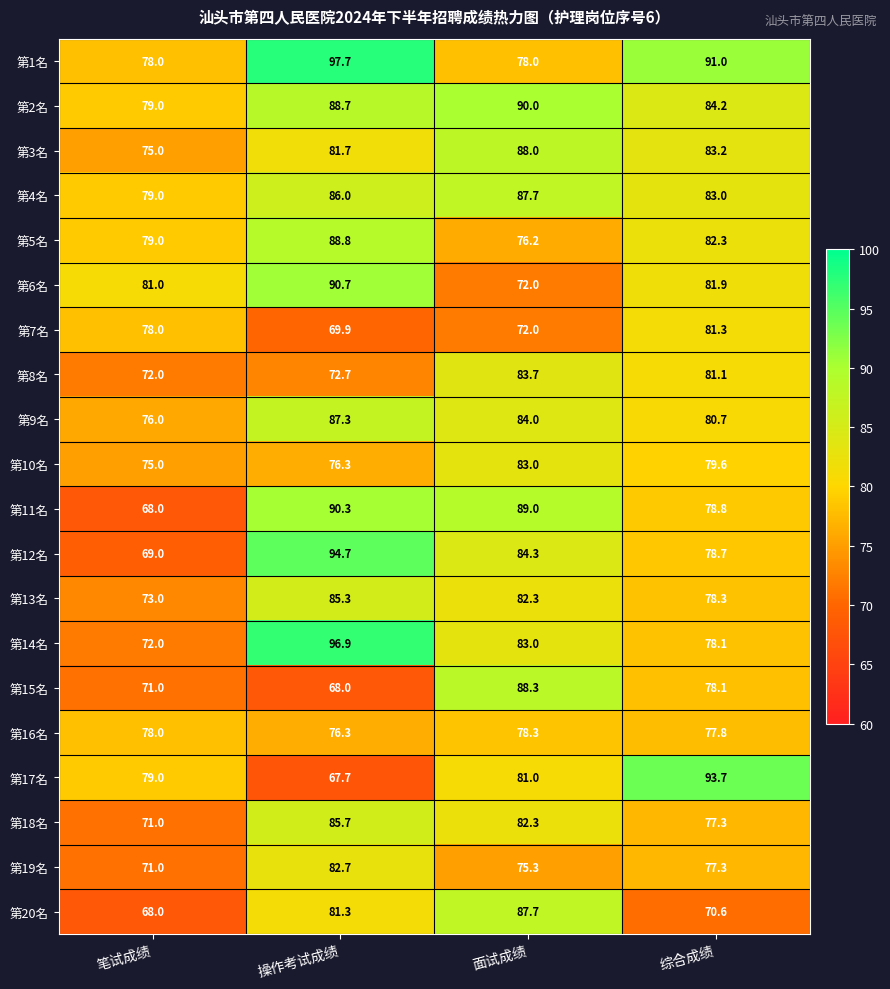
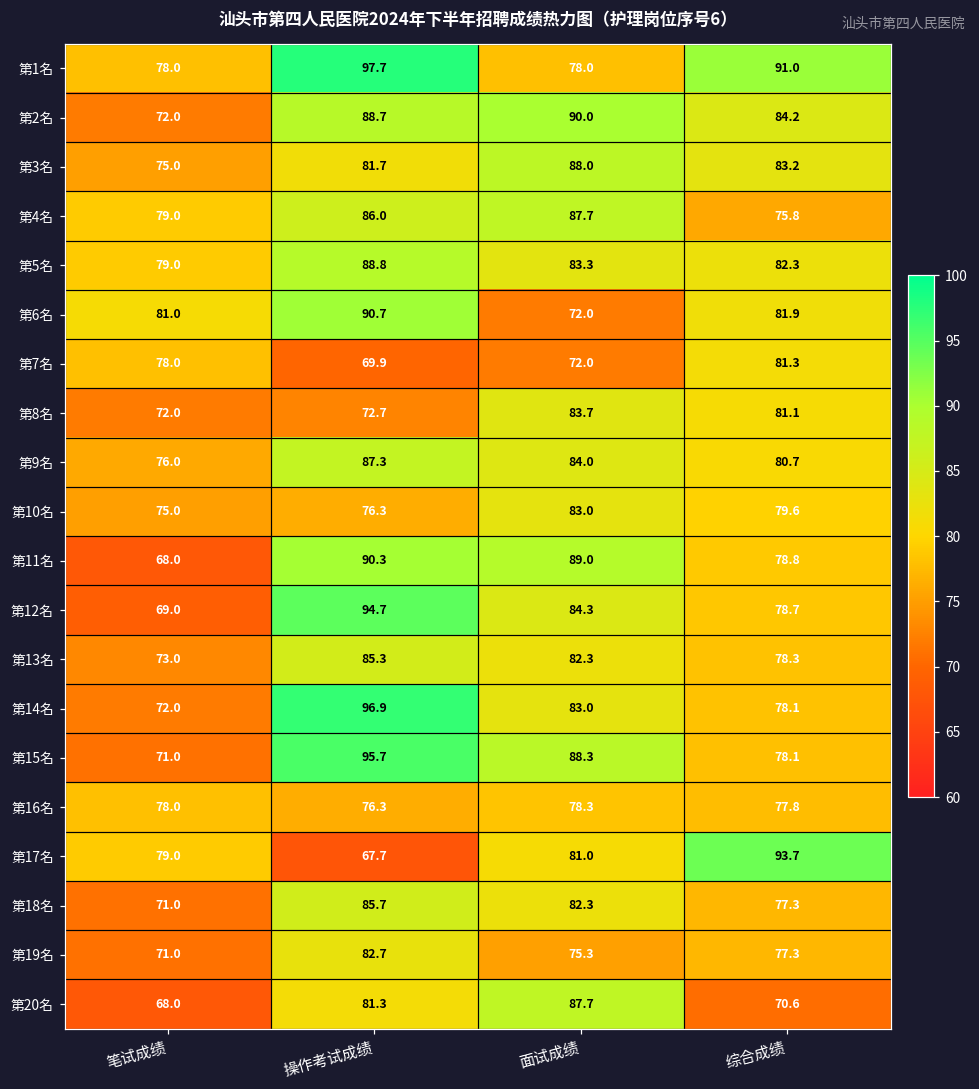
第2名, 笔试成绩: 79.0 -> 72.0
第4名, 综合成绩: 83.0 -> 75.8
第5名, 面试成绩: 76.2 -> 83.3
第15名, 操作考试成绩: 68.0 -> 95.7
